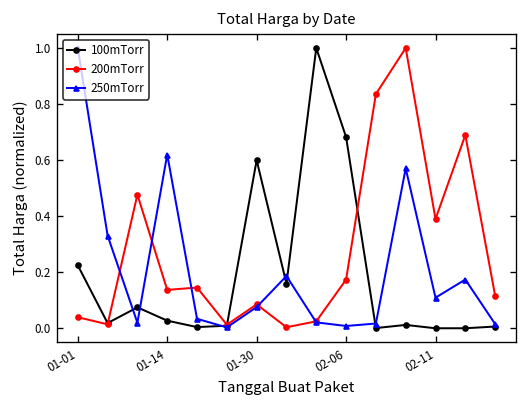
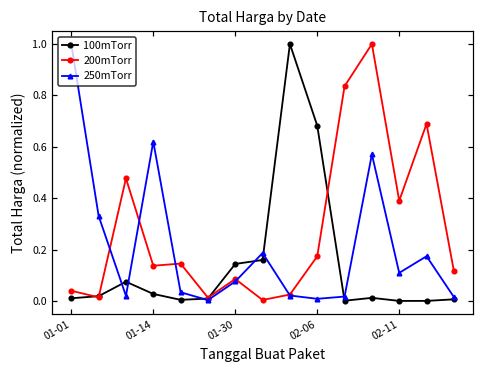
100mTorr, 01-01: 0.22 -> 0.01
100mTorr, 01-30: 0.60 -> 0.14
